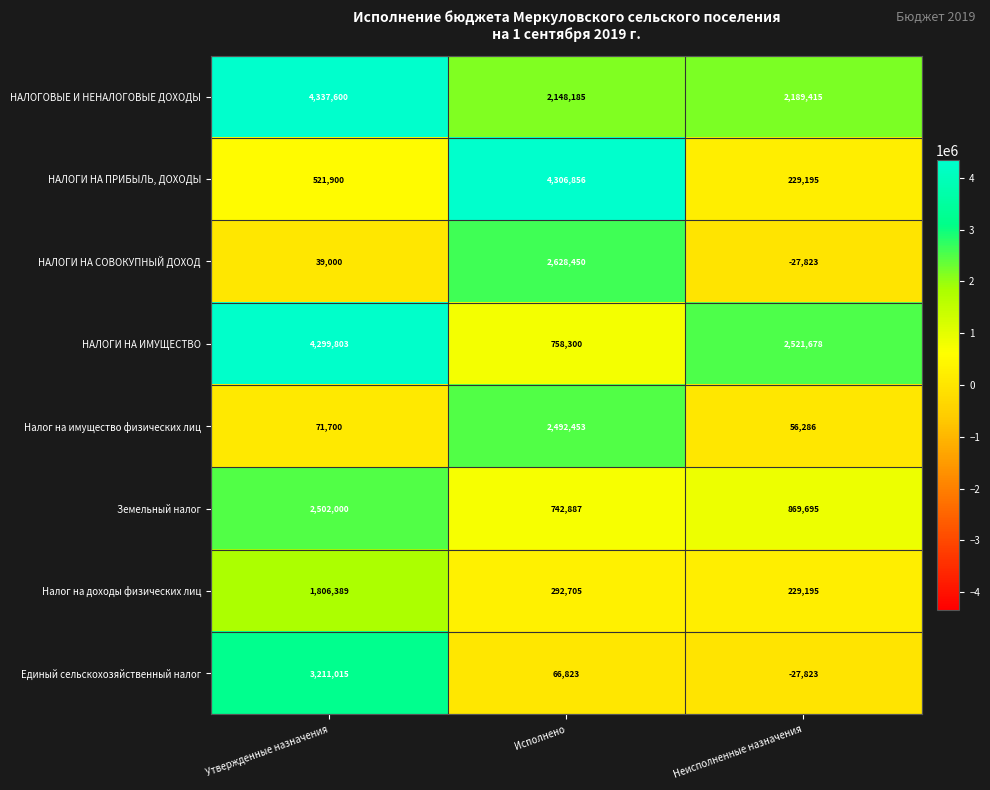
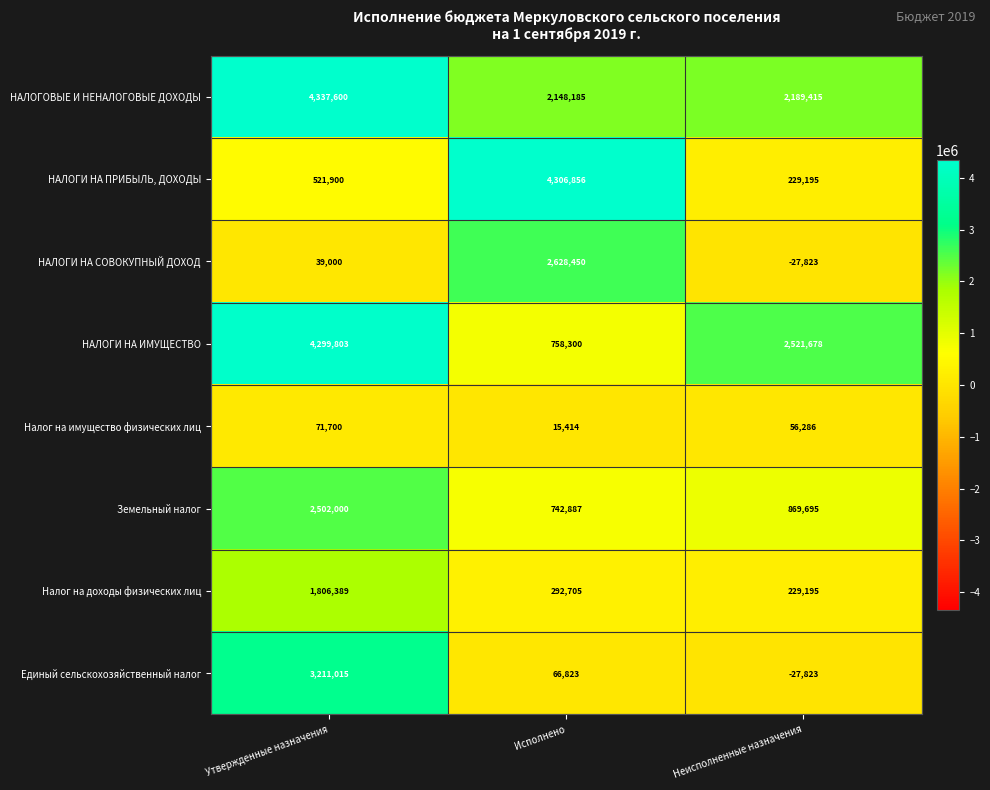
Налог на имущество физических лиц, Исполнено: 2,492,453 -> 15,414
